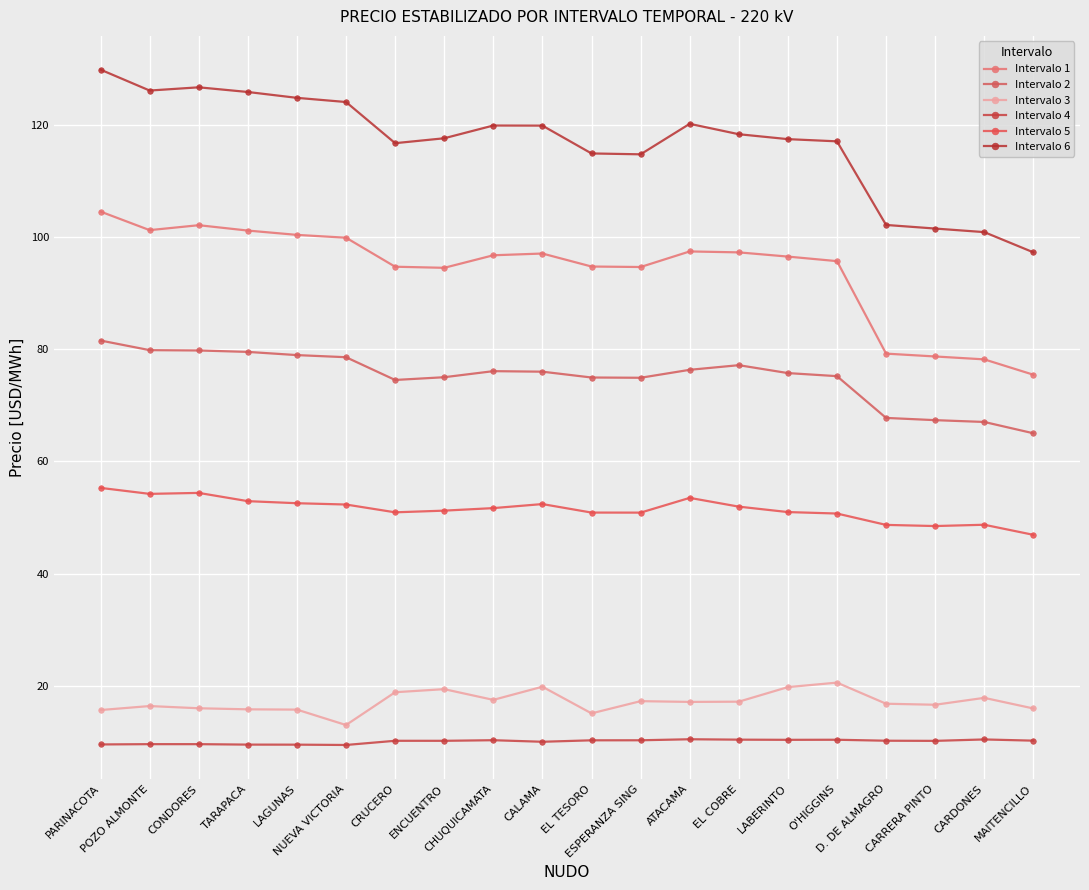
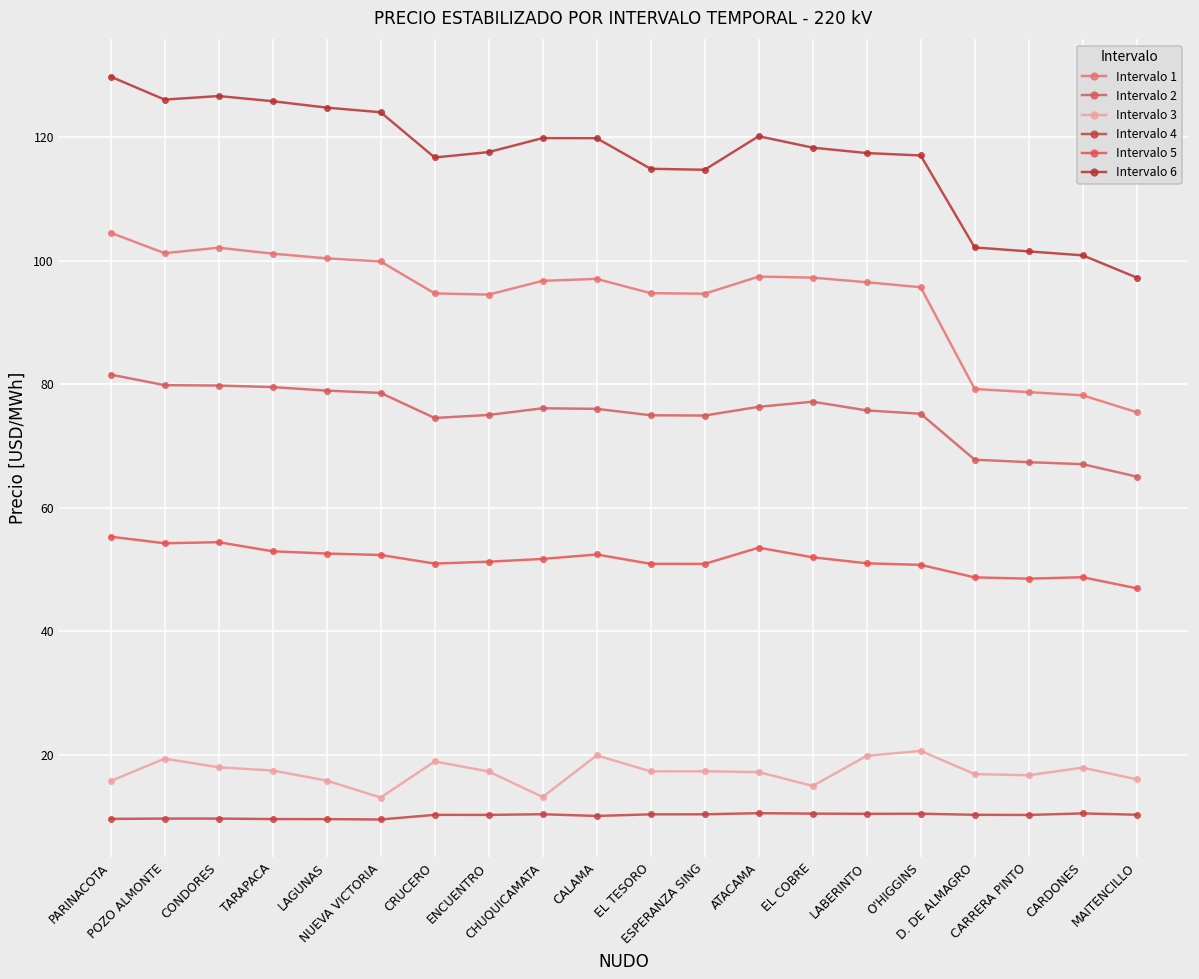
Intervalo 3, POZO ALMONTE: 16 -> 19
Intervalo 3, CONDORES: 16 -> 18
Intervalo 3, TARAPACA: 16 -> 17
Intervalo 3, ENCUENTRO: 19 -> 17
Intervalo 3, CHUQUICAMATA: 18 -> 13
Intervalo 3, EL TESORO: 15 -> 17
Intervalo 3, EL COBRE: 17 -> 15
